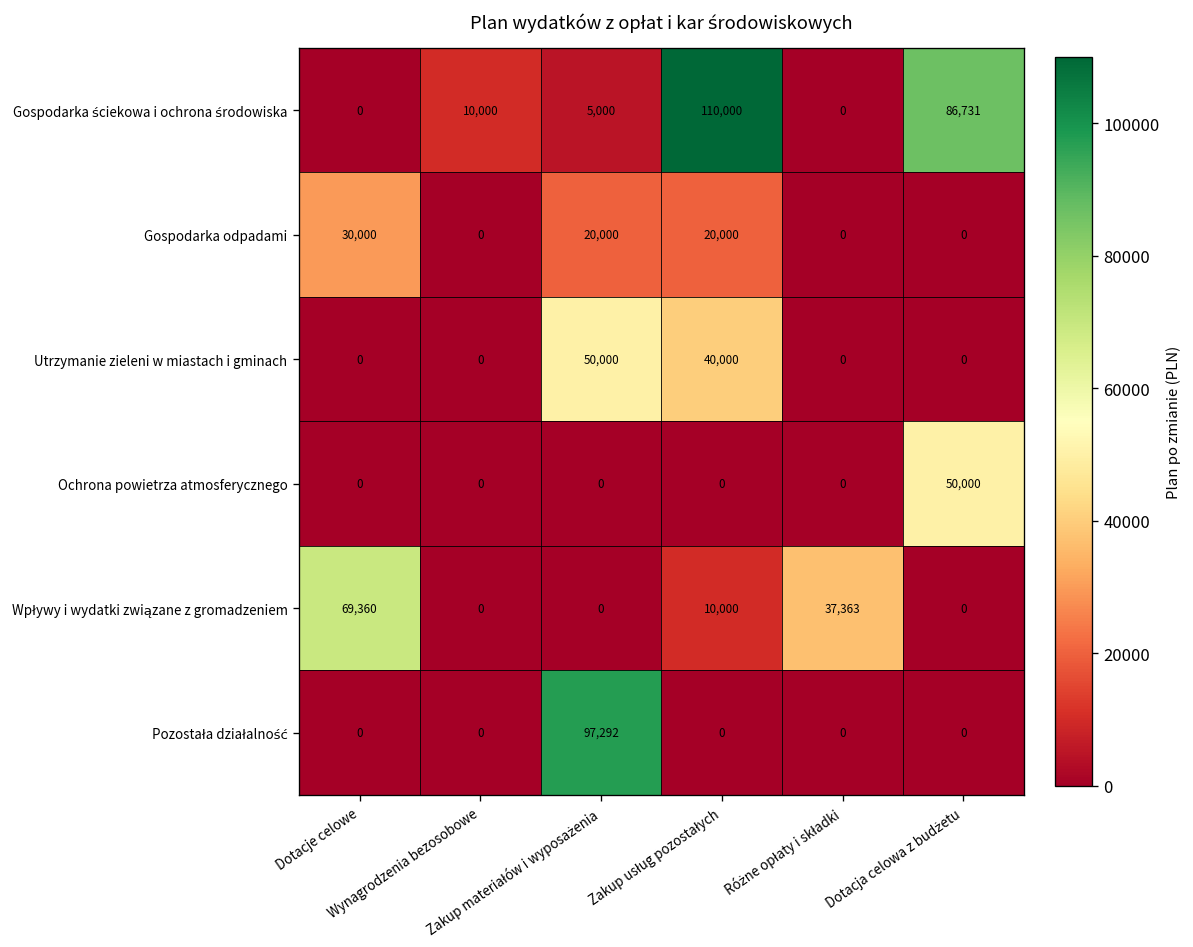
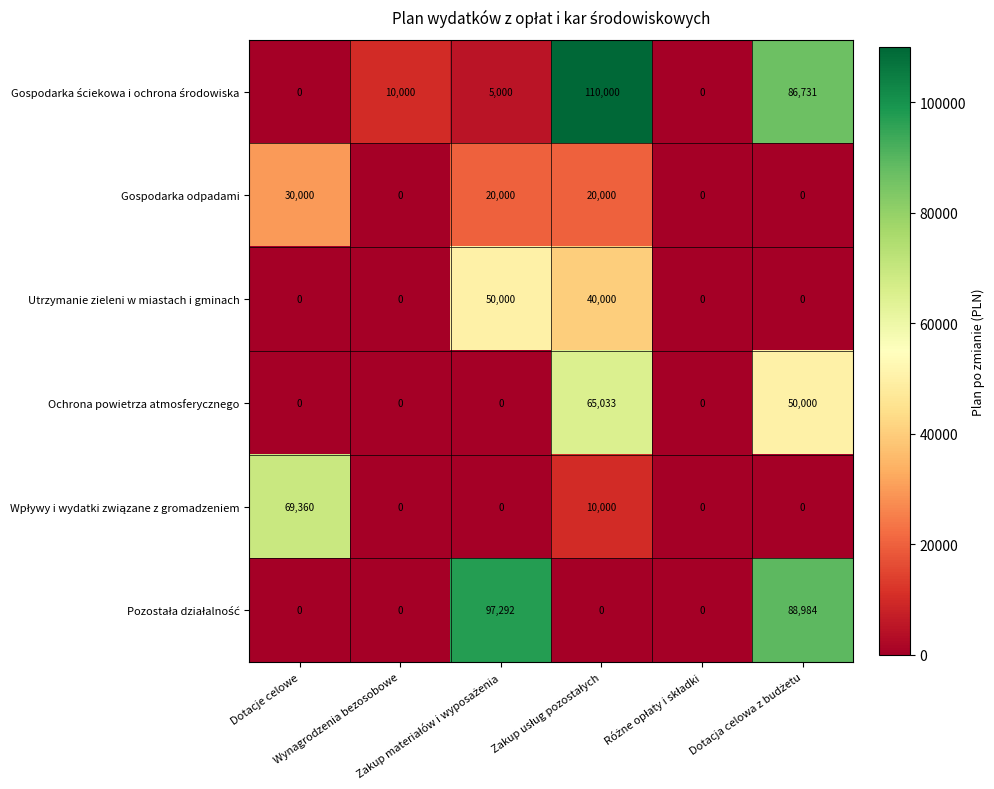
Ochrona powietrza atmosferycznego, Zakup usług pozostałych: 0 -> 65,033
Wpływy i wydatki związane z gromadzeniem, Różne opłaty i składki: 37,363 -> 0
Pozostała działalność, Dotacja celowa z budżetu: 0 -> 88,984
